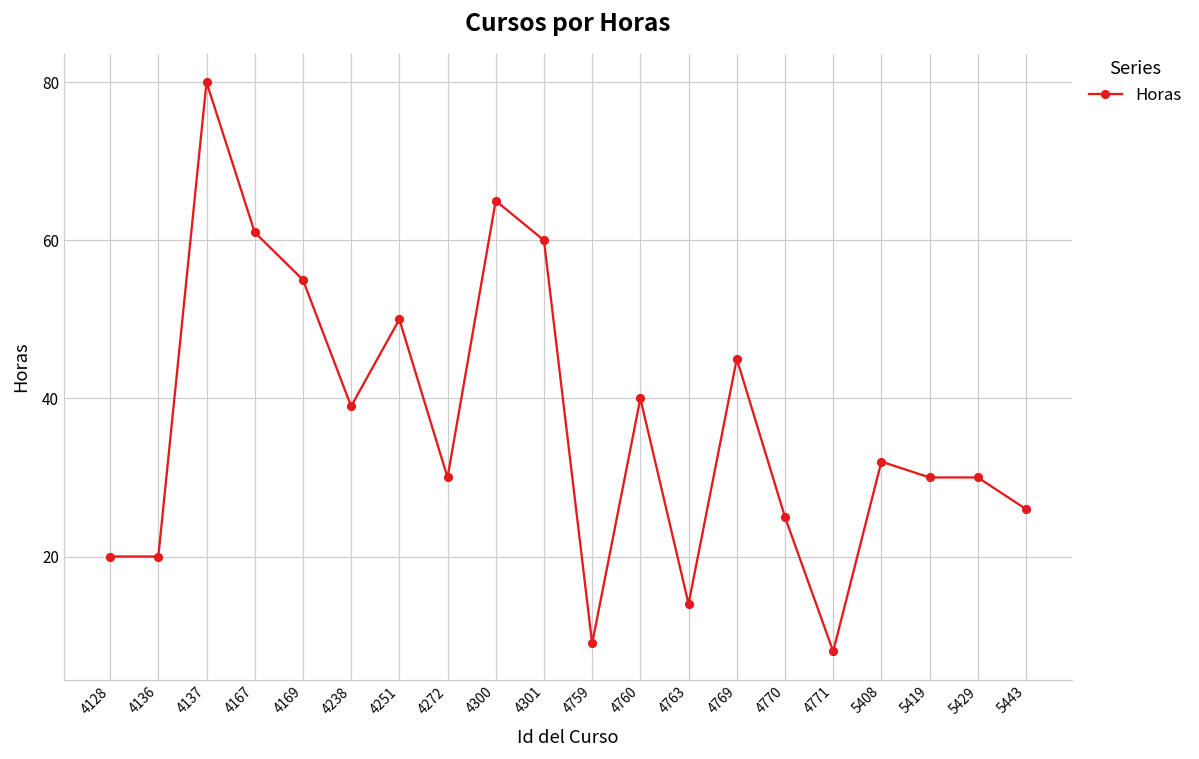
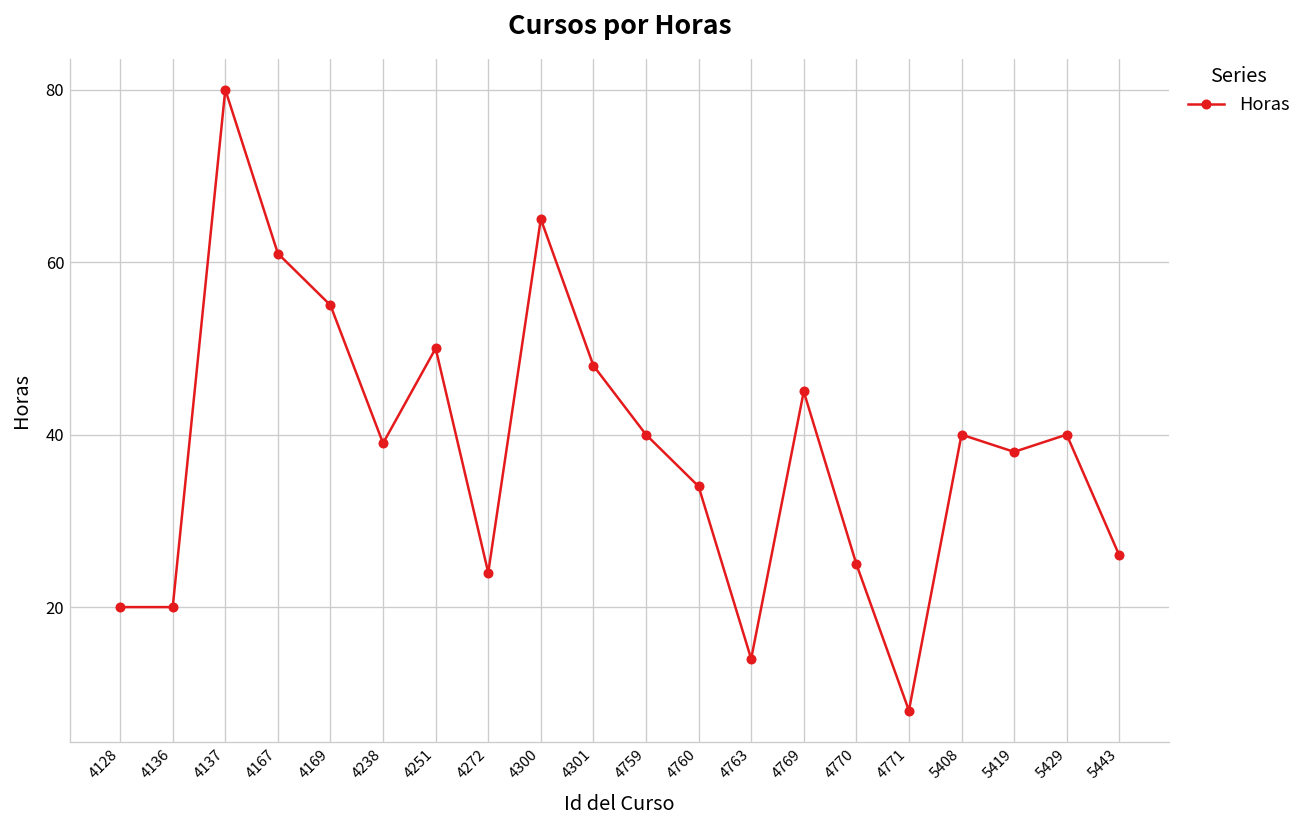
4272: 30 -> 24
4301: 60 -> 48
4759: 9 -> 40
4760: 40 -> 34
5408: 32 -> 40
5419: 30 -> 38
5429: 30 -> 40
